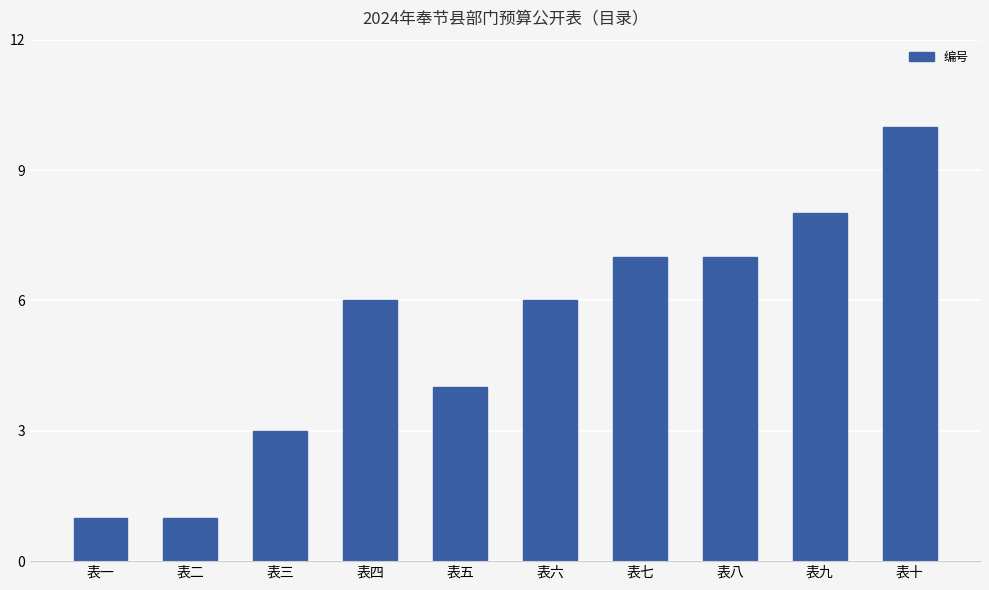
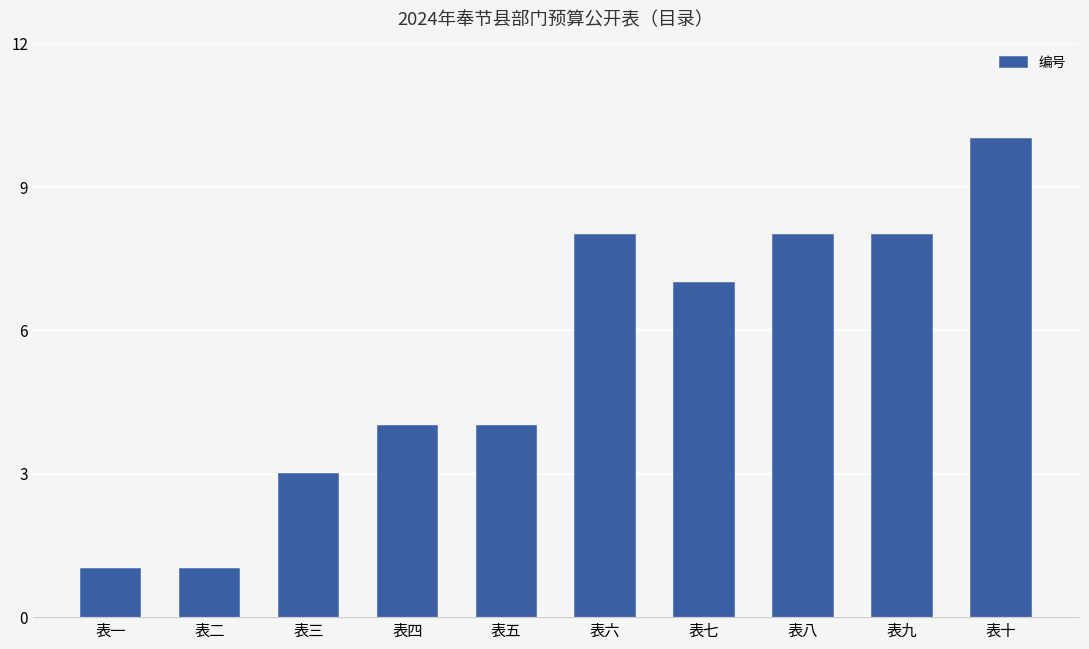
表四: 6 -> 4
表六: 6 -> 8
表八: 7 -> 8
